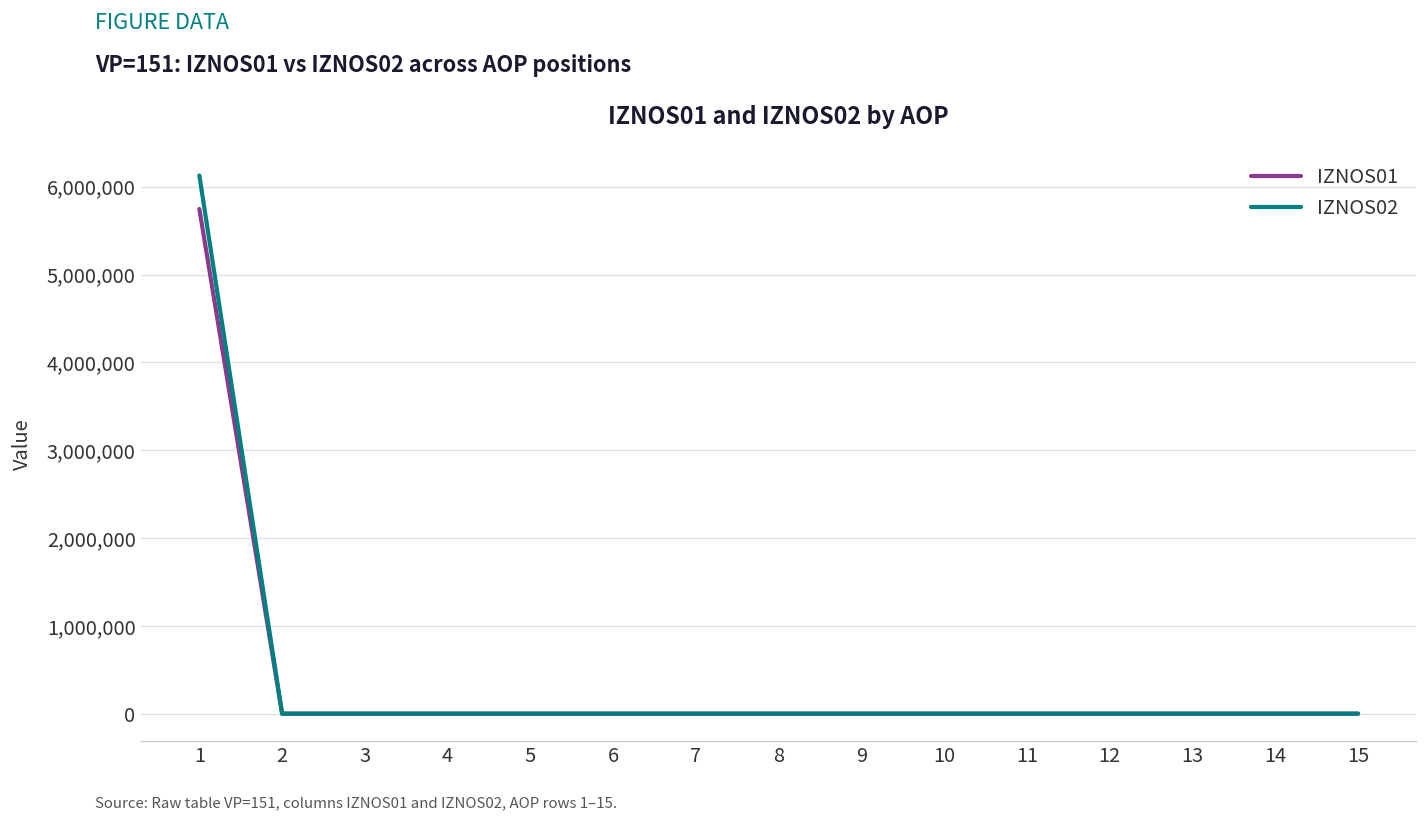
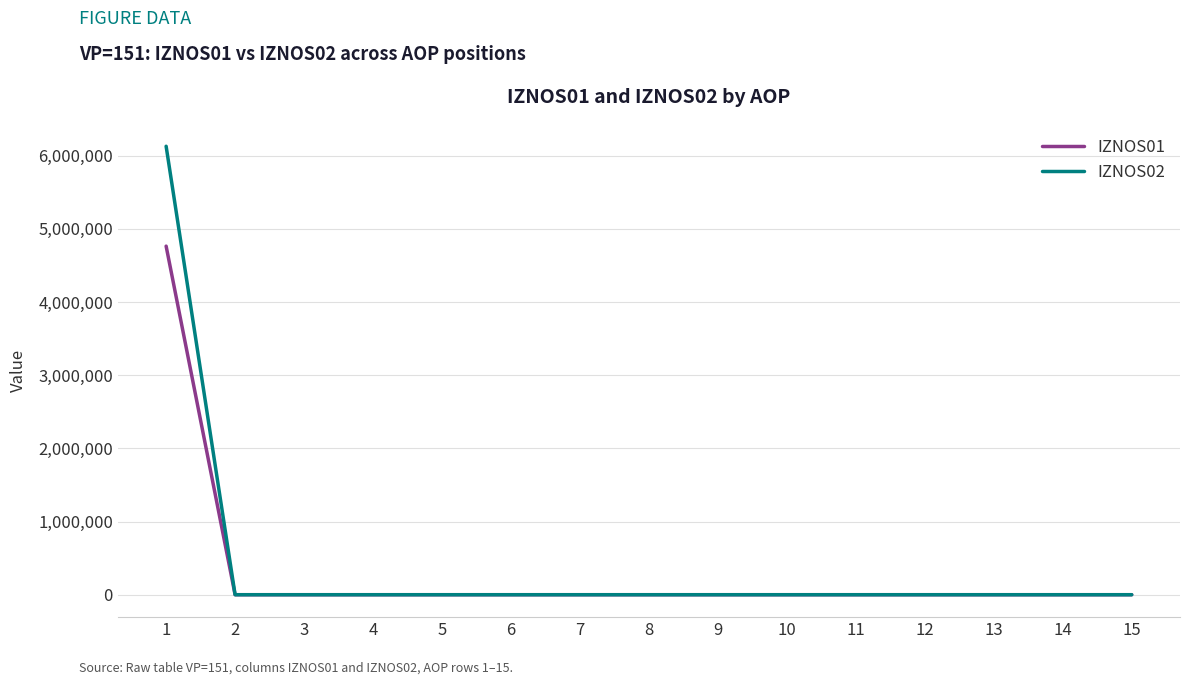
IZNOS01, 1: 5,700,000 -> 4,800,000
